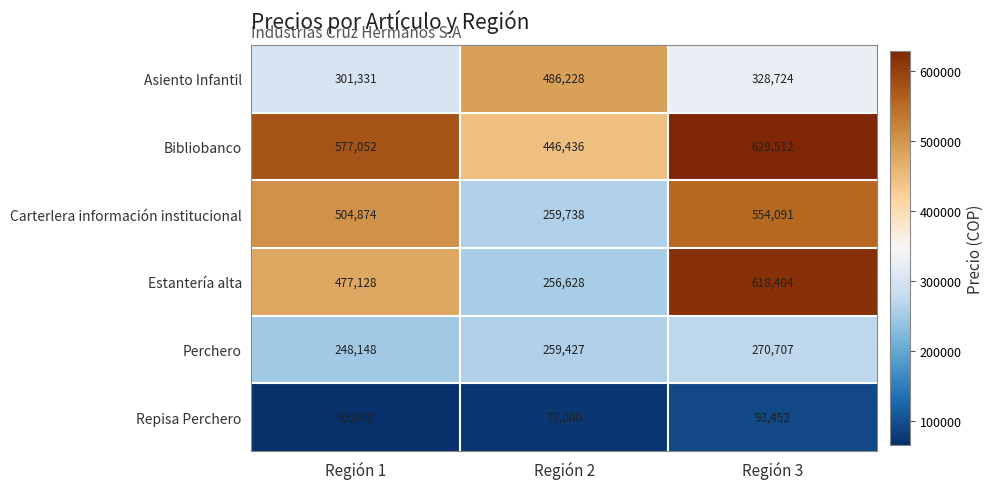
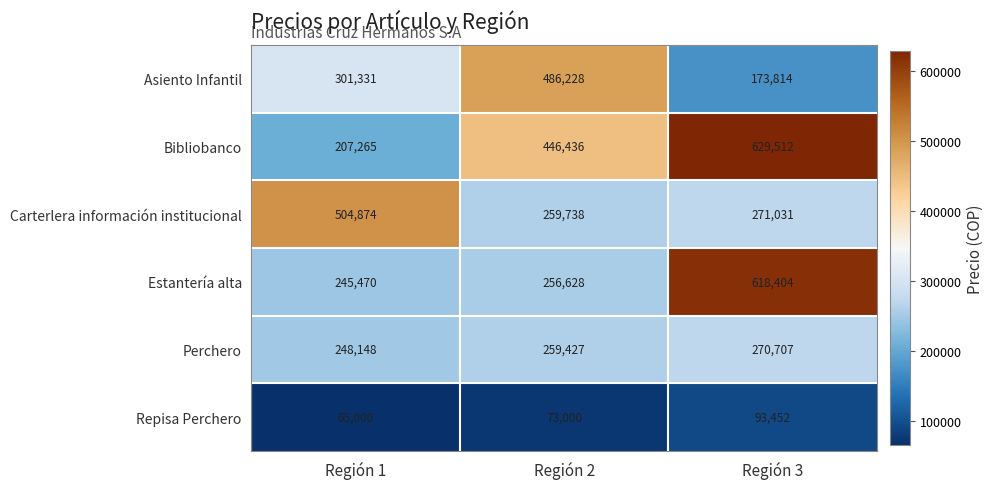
Asiento Infantil, Región 3: 328,724 -> 173,814
Bibliobanco, Región 1: 577,052 -> 207,265
Carterlera información institucional, Región 3: 554,091 -> 271,031
Estantería alta, Región 1: 477,128 -> 245,470
